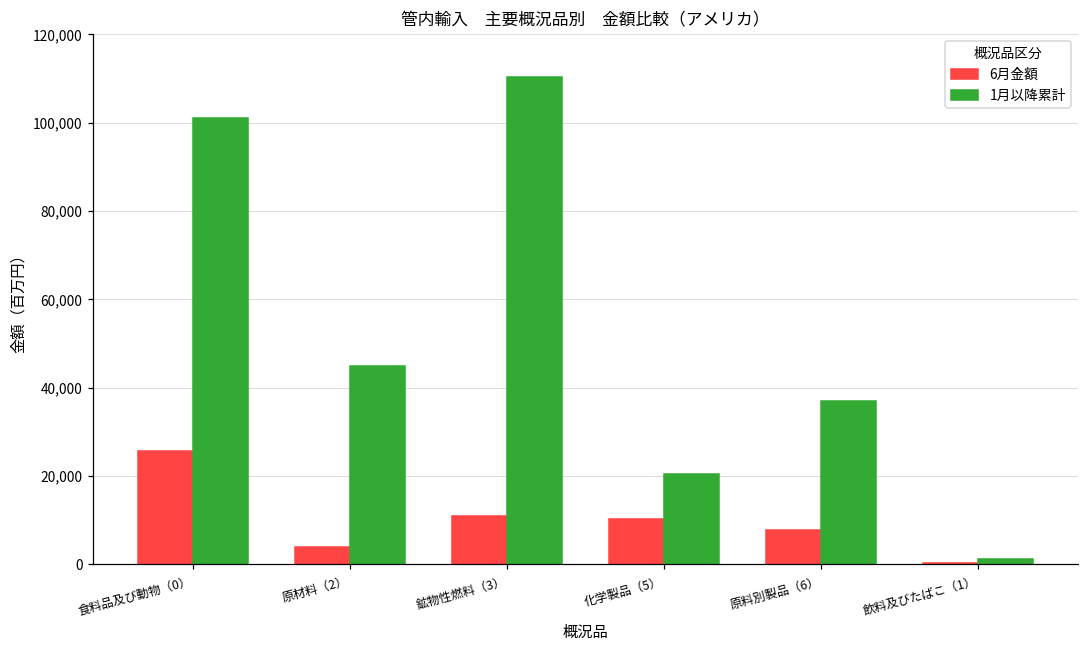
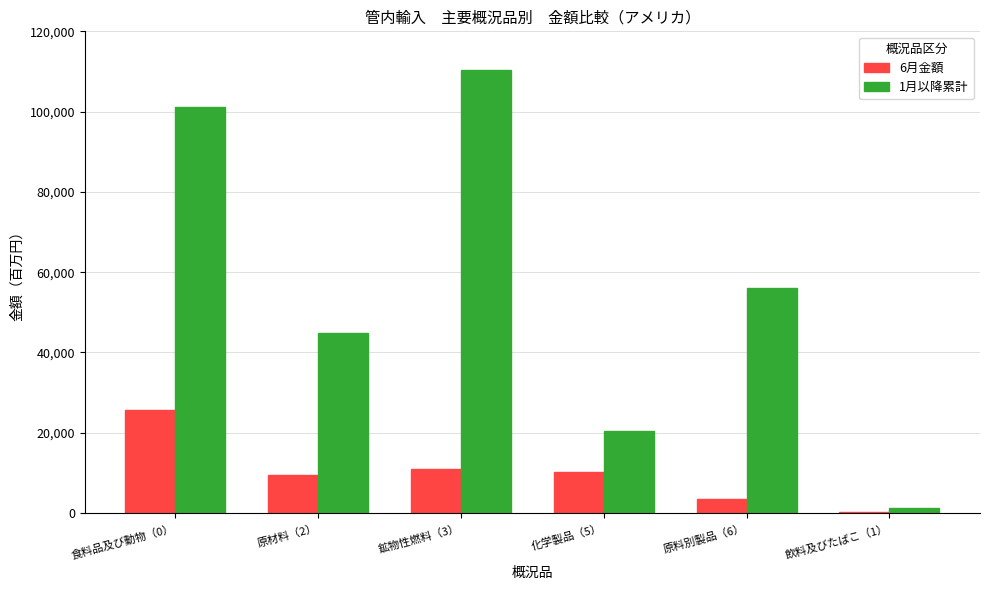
6月金額, 原材料（2）: 4,000 -> 10,000
6月金額, 原料別製品（6）: 8,000 -> 3,000
1月以降累計, 原料別製品（6）: 37,000 -> 56,000
